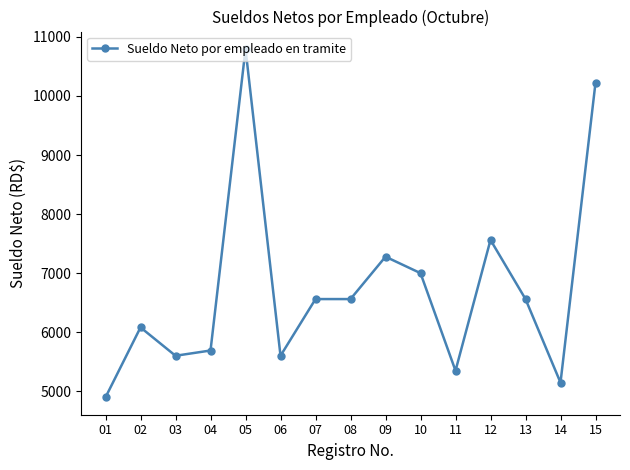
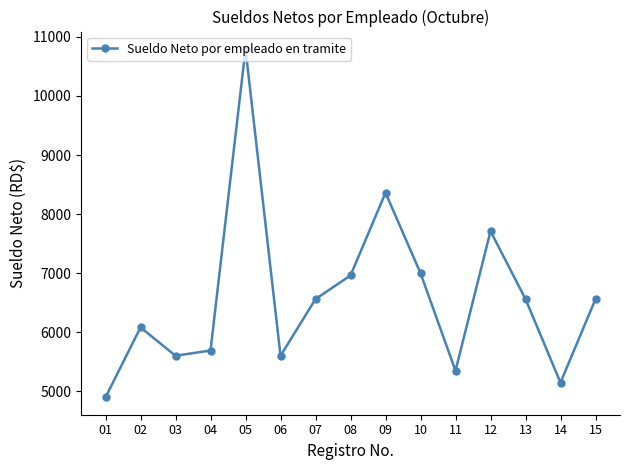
08: 6600 -> 7000
09: 7300 -> 8400
12: 7600 -> 7700
15: 10200 -> 6600
